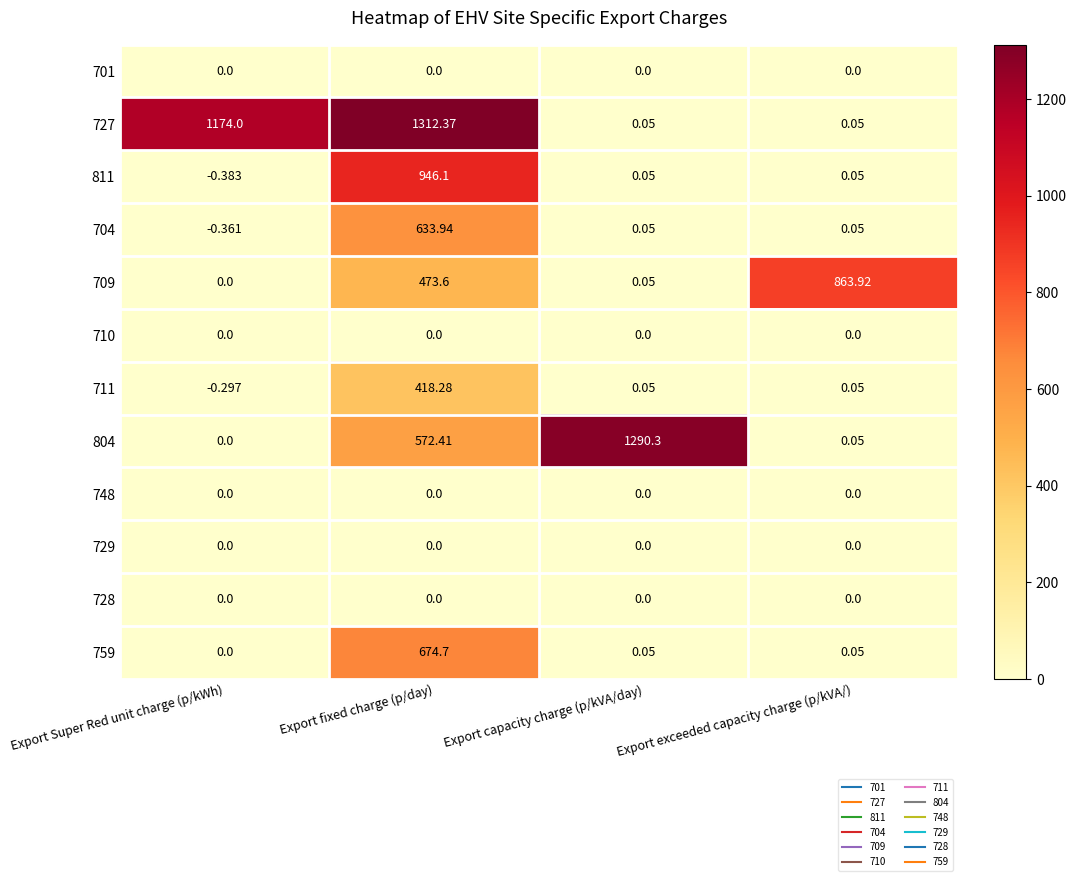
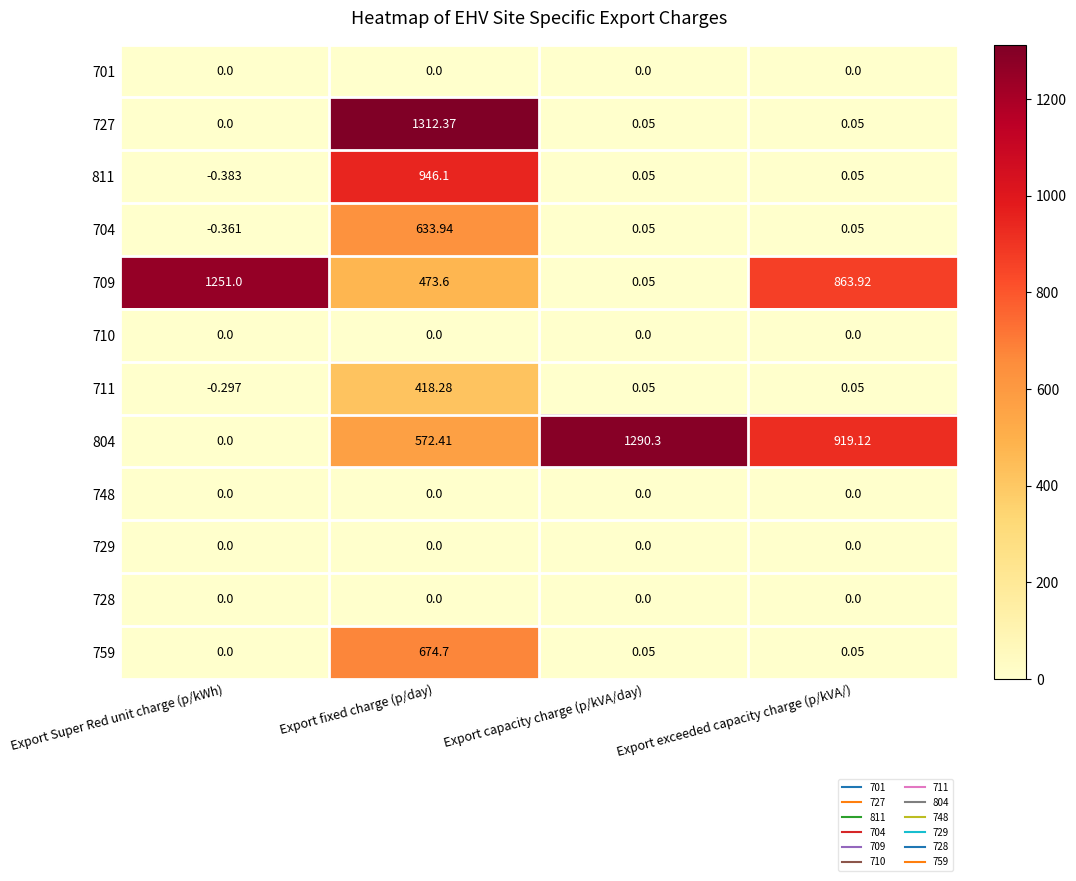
727, Export Super Red unit charge (p/kWh): 1174.0 -> 0.0
709, Export Super Red unit charge (p/kWh): 0.0 -> 1251.0
804, Export exceeded capacity charge (p/kVA/): 0.05 -> 919.12
